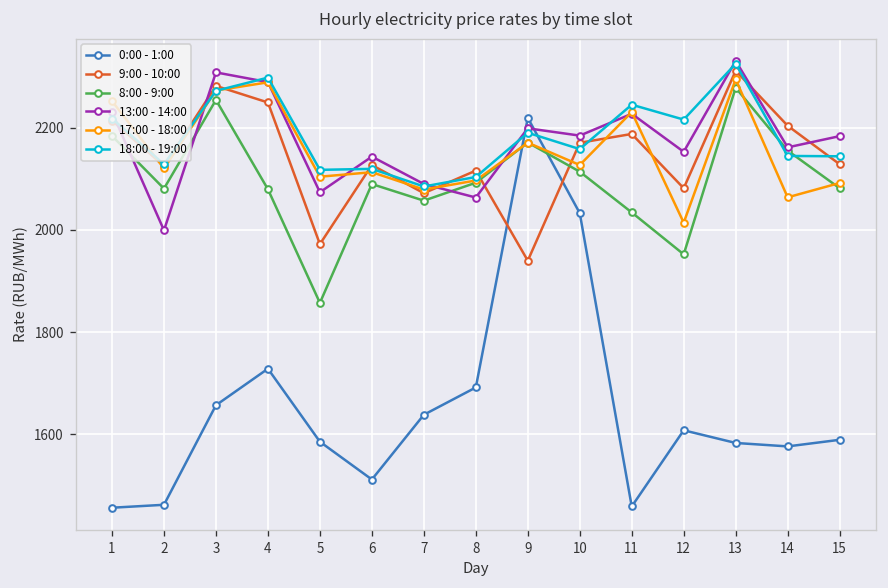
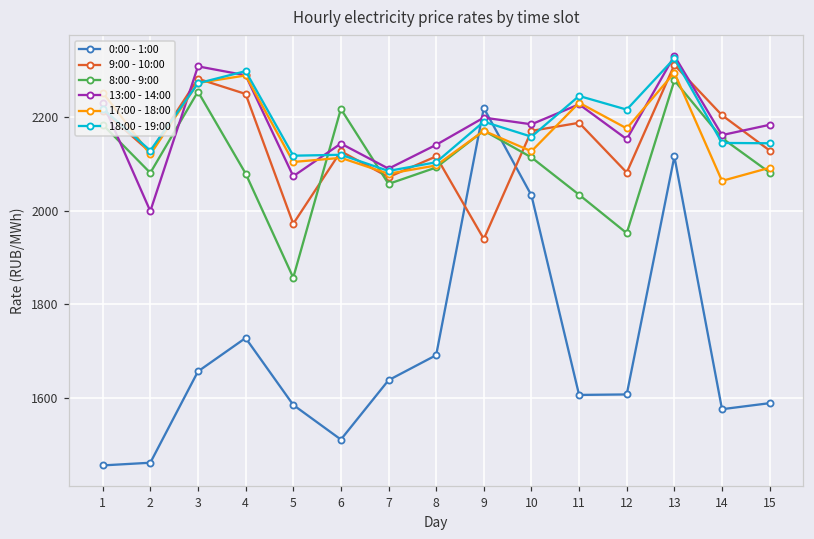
8:00 - 9:00, 6: 2090 -> 2220
13:00 - 14:00, 8: 2060 -> 2140
0:00 - 1:00, 11: 1460 -> 1610
17:00 - 18:00, 12: 2010 -> 2180
0:00 - 1:00, 13: 1580 -> 2120
